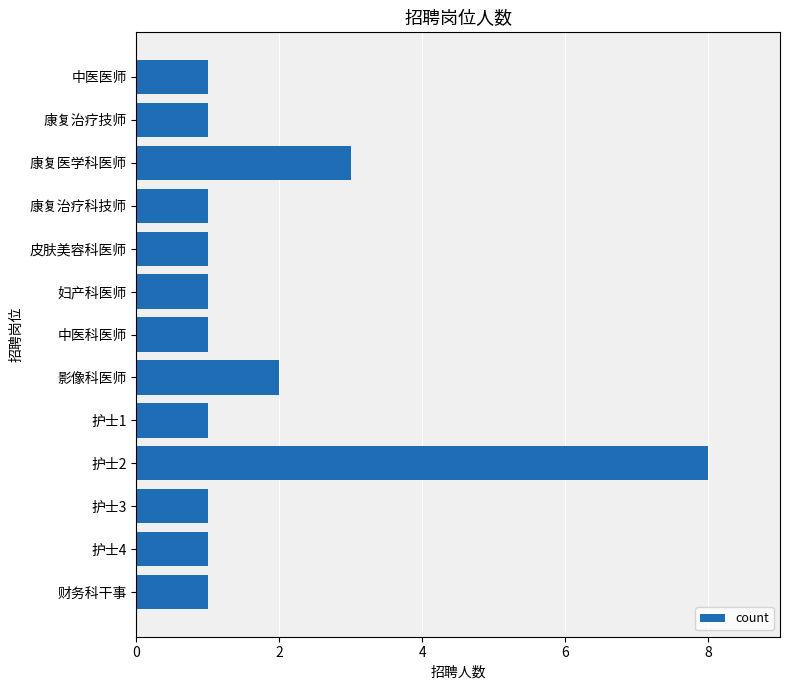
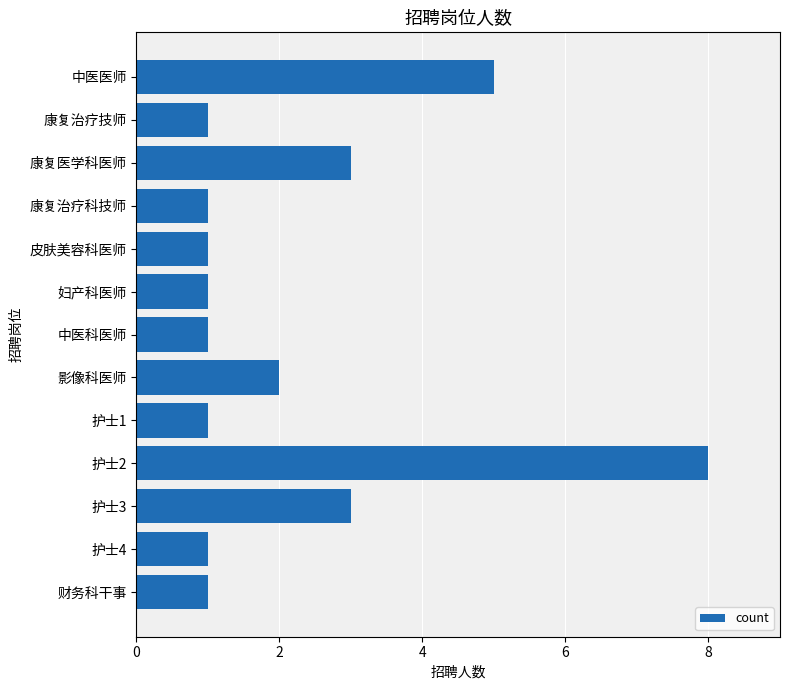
中医医师: 1 -> 5
护士3: 1 -> 3
